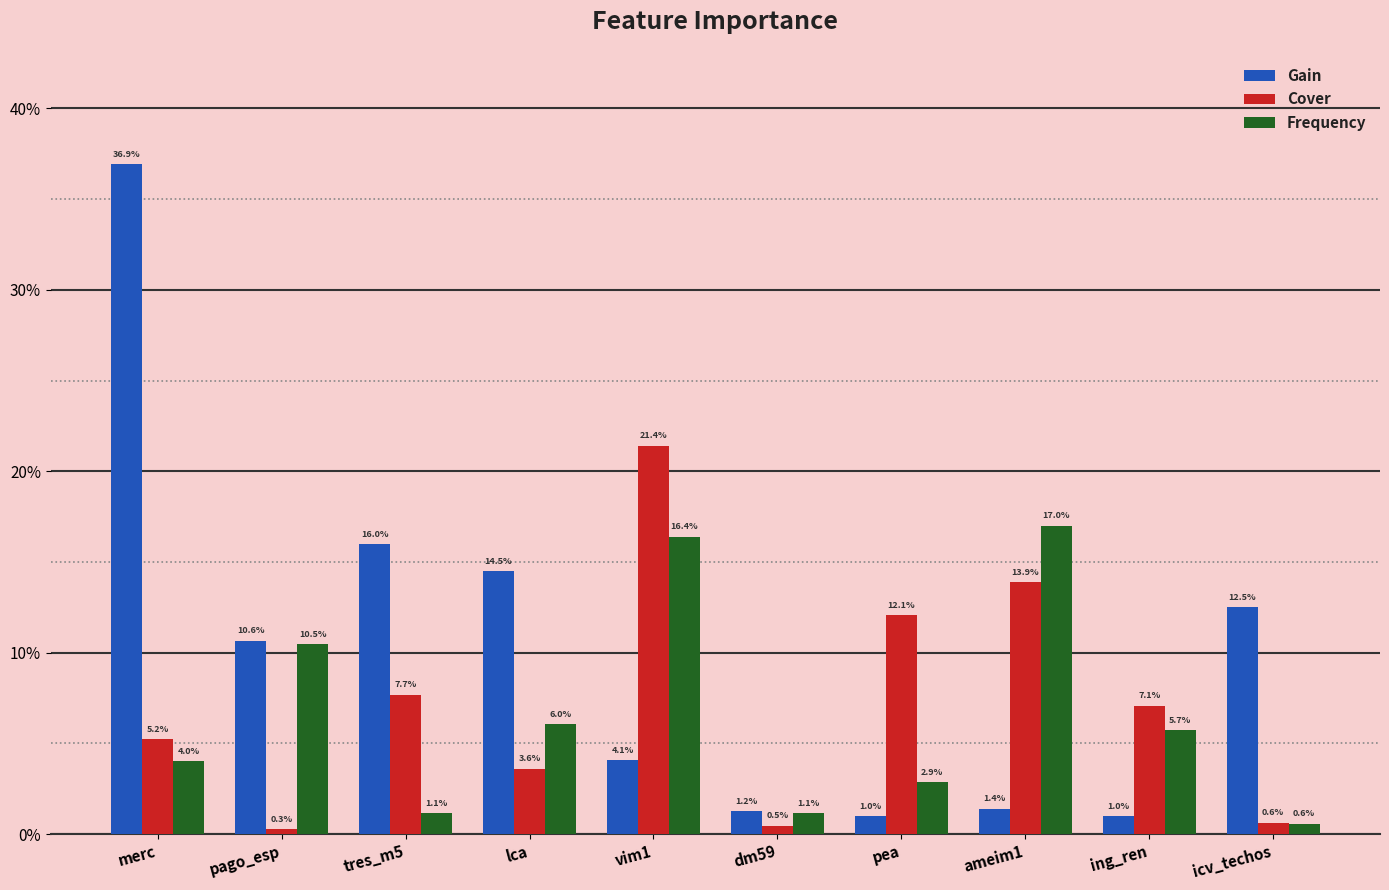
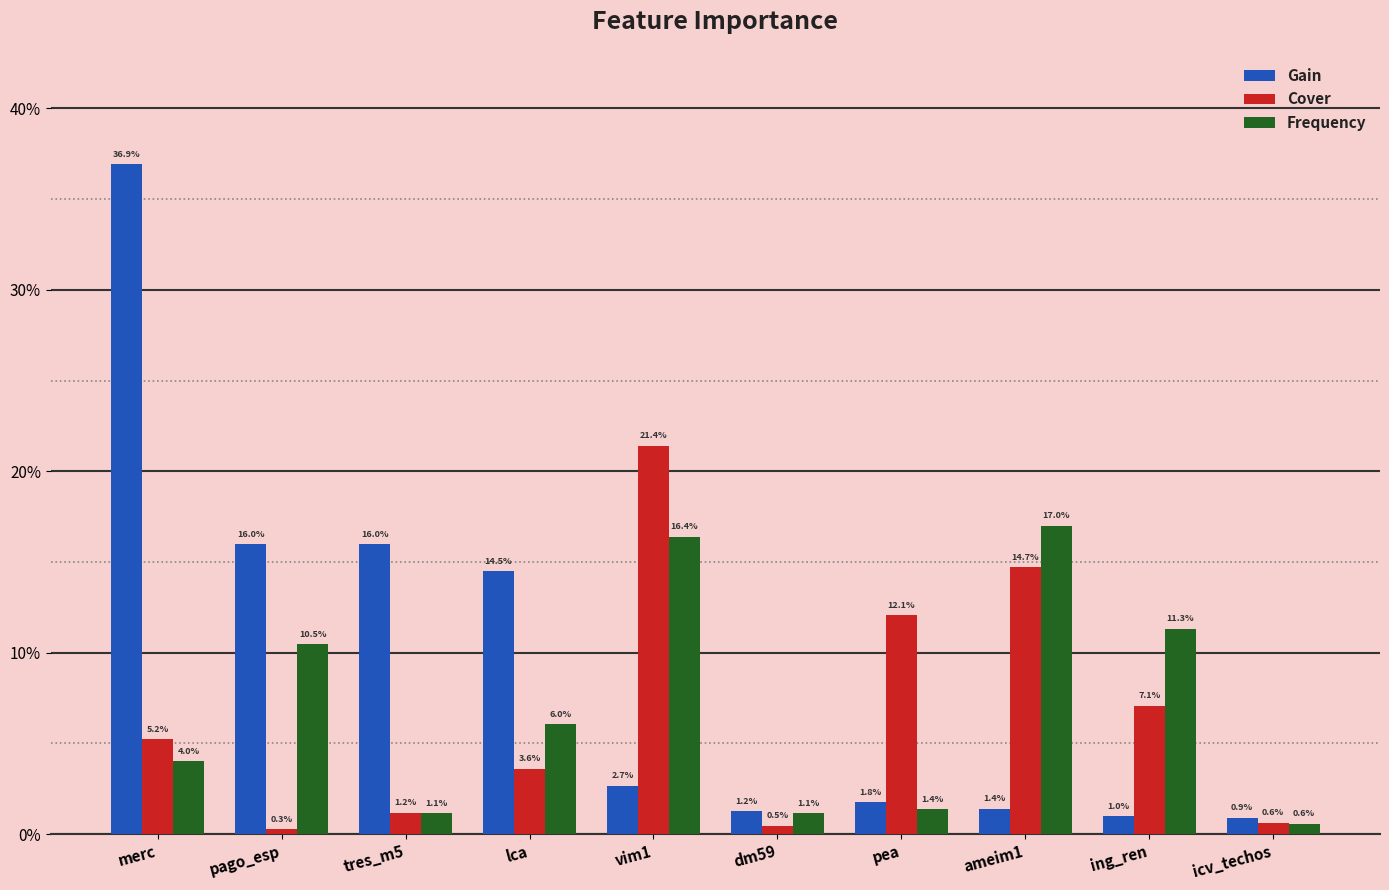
Gain, pago_esp: 10.6% -> 16.0%
Cover, tres_m5: 7.7% -> 1.2%
Gain, vim1: 4.1% -> 2.7%
Gain, pea: 1.0% -> 1.8%
Frequency, pea: 2.9% -> 1.4%
Cover, ameim1: 13.9% -> 14.7%
Frequency, ing_ren: 5.7% -> 11.3%
Gain, icv_techos: 12.5% -> 0.9%
